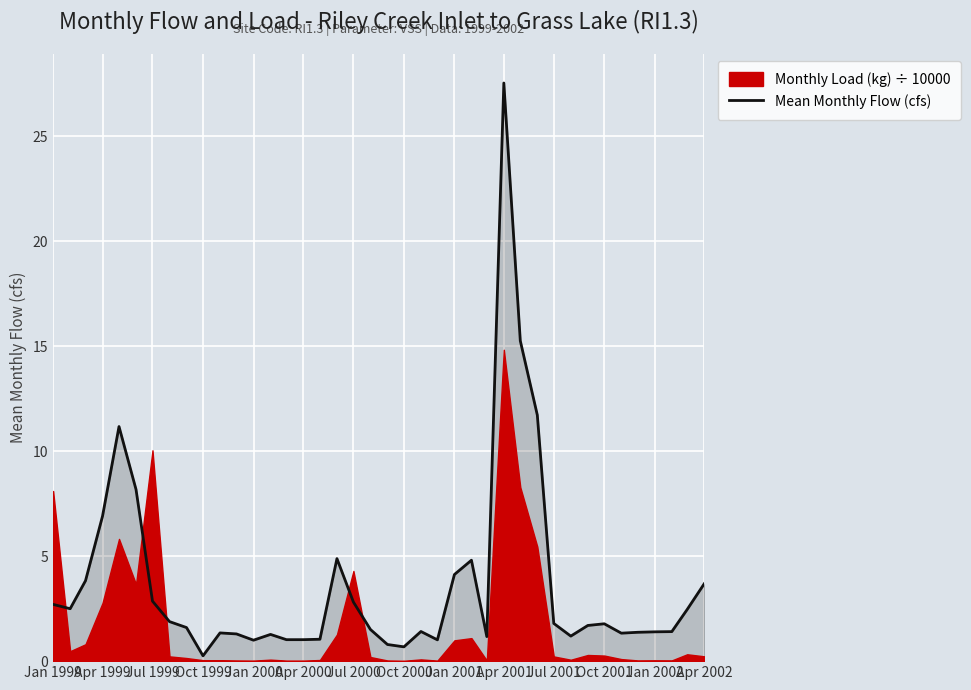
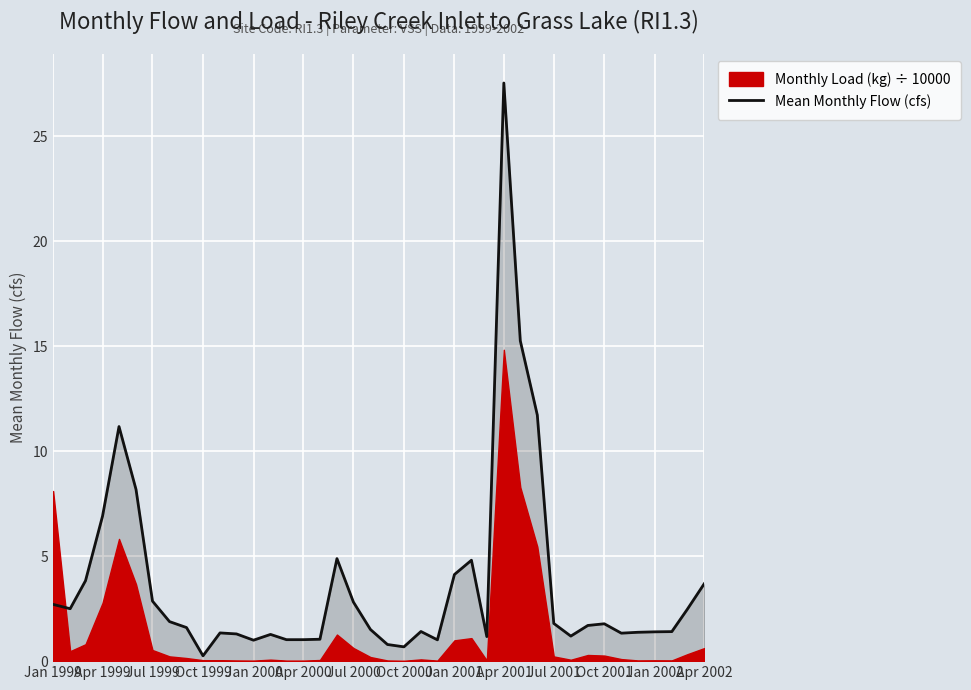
Monthly Load (kg) ÷ 10000, Jul 1999: 10.0 -> 0.5
Monthly Load (kg) ÷ 10000, Jul 2000: 4.3 -> 0.6
Monthly Load (kg) ÷ 10000, Apr 2002: 0.2 -> 0.6
